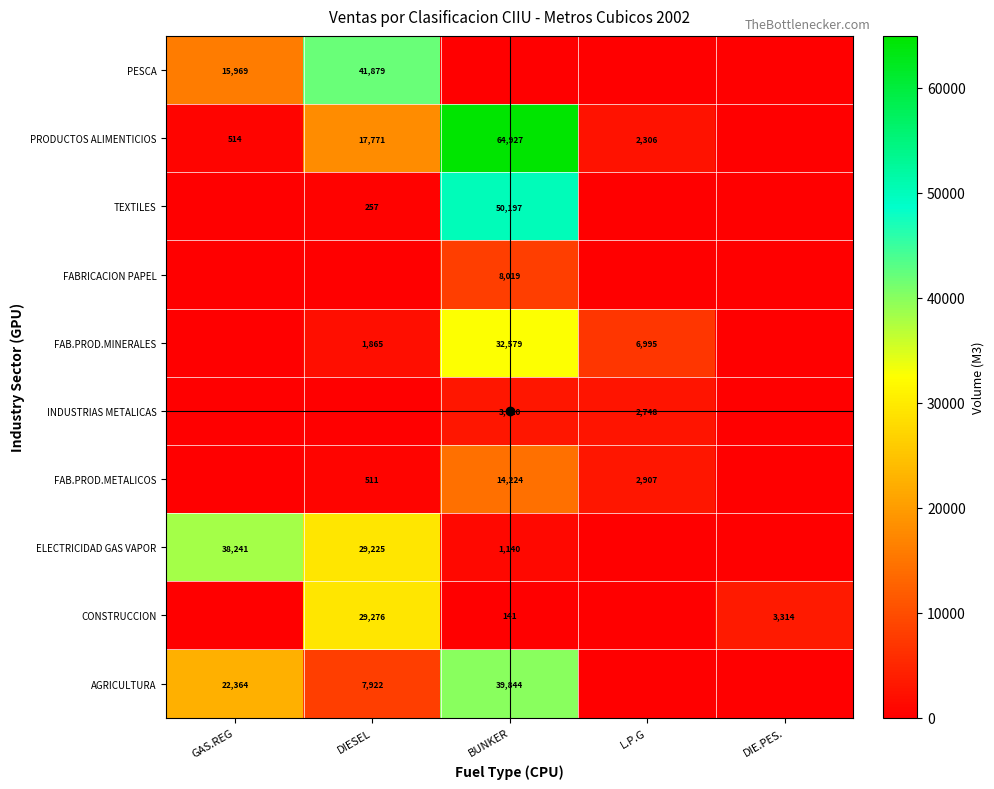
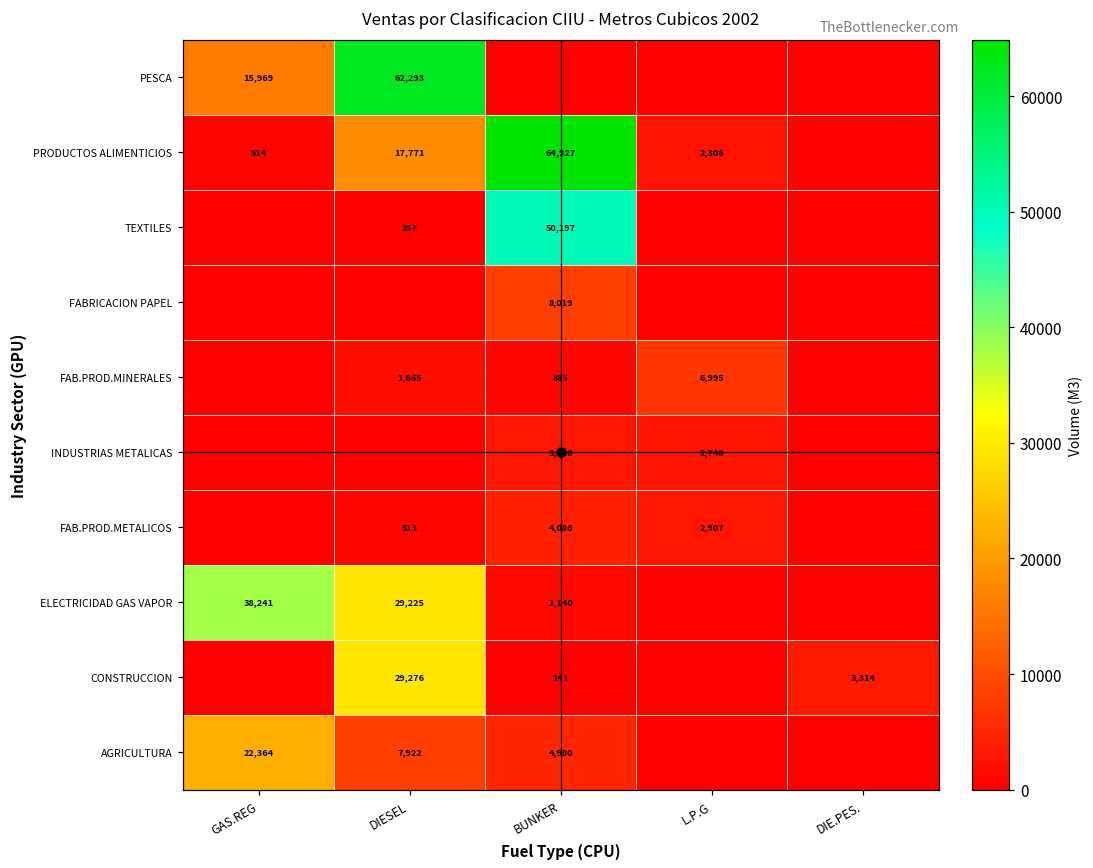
PESCA, DIESEL: 41,879 -> 62,293
FAB.PROD.MINERALES, BUNKER: 32,579 -> 885
FAB.PROD.METALICOS, BUNKER: 14,224 -> 4,086
AGRICULTURA, BUNKER: 39,844 -> 4,980
